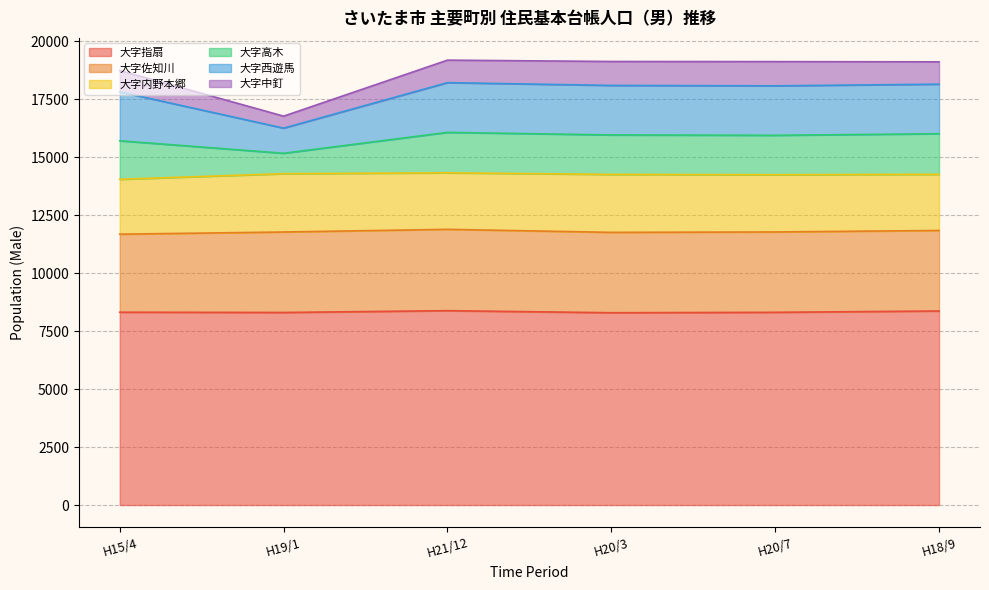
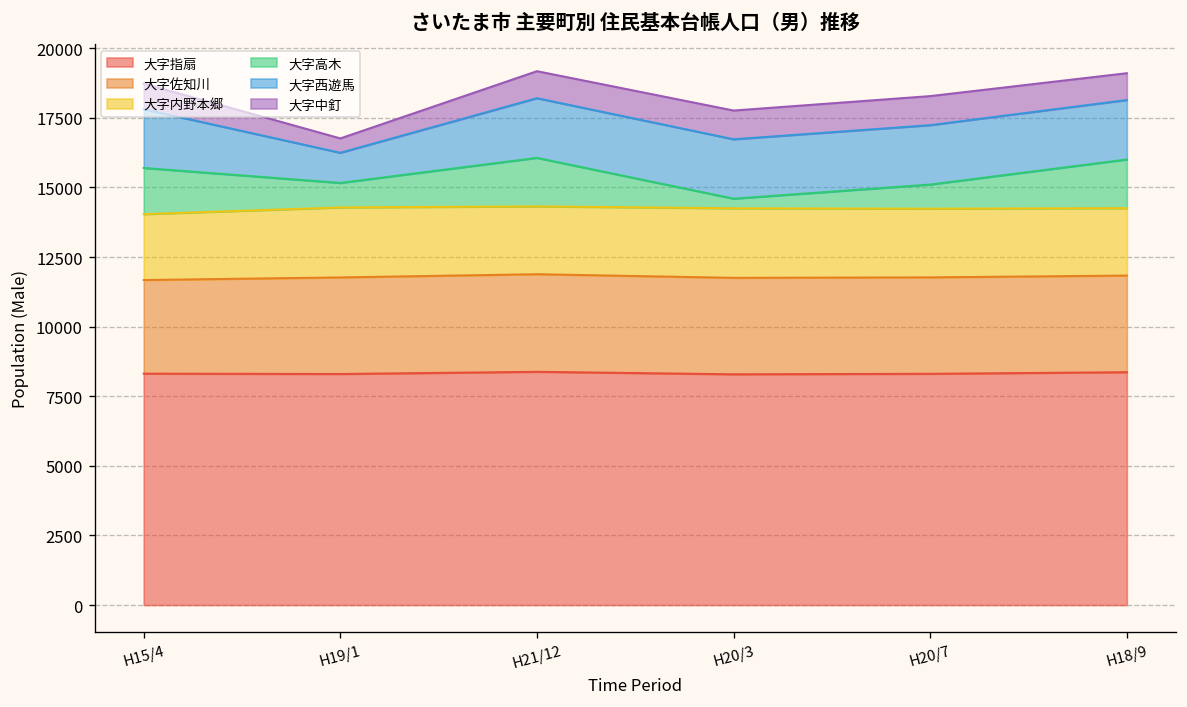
大字高木, H20/3: 1700 -> 300
大字高木, H20/7: 1700 -> 900
